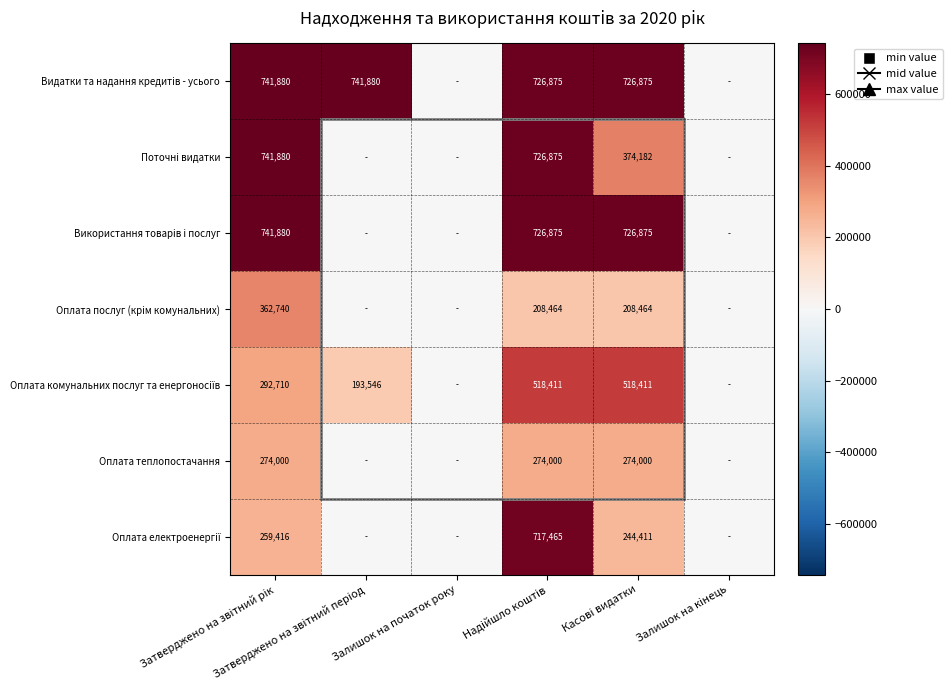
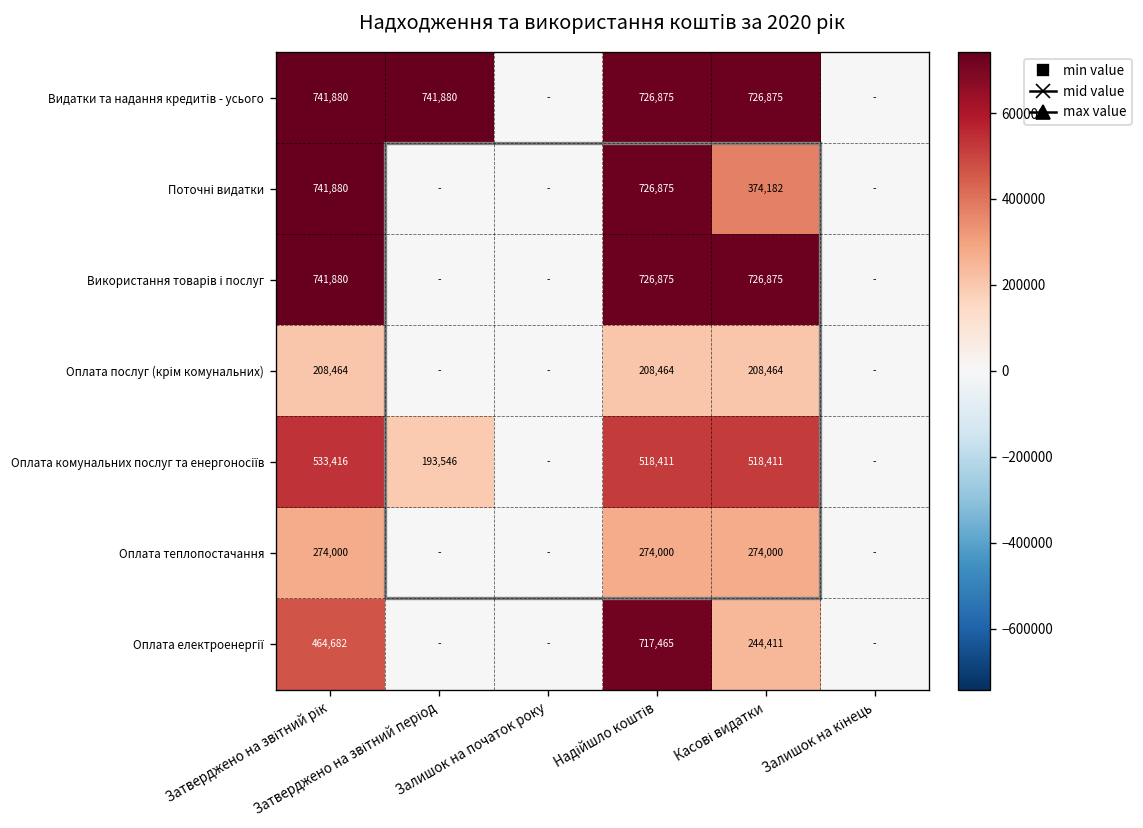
Оплата послуг (крім комунальних), Затверджено на звітний рік: 362,740 -> 208,464
Оплата комунальних послуг та енергоносіїв, Затверджено на звітний рік: 292,710 -> 533,416
Оплата електроенергії, Затверджено на звітний рік: 259,416 -> 464,682
